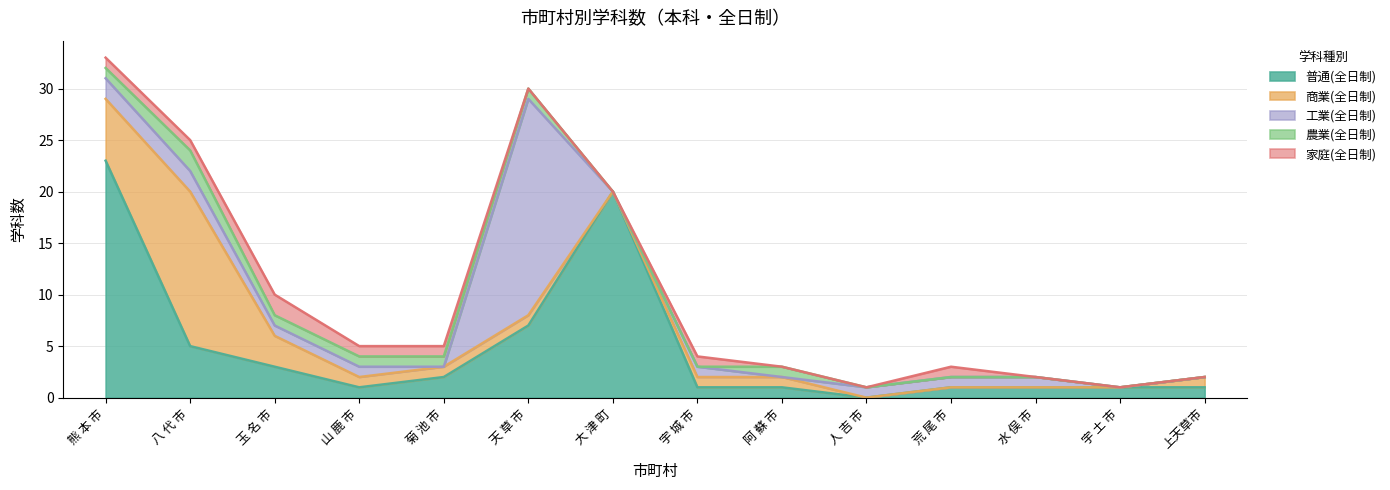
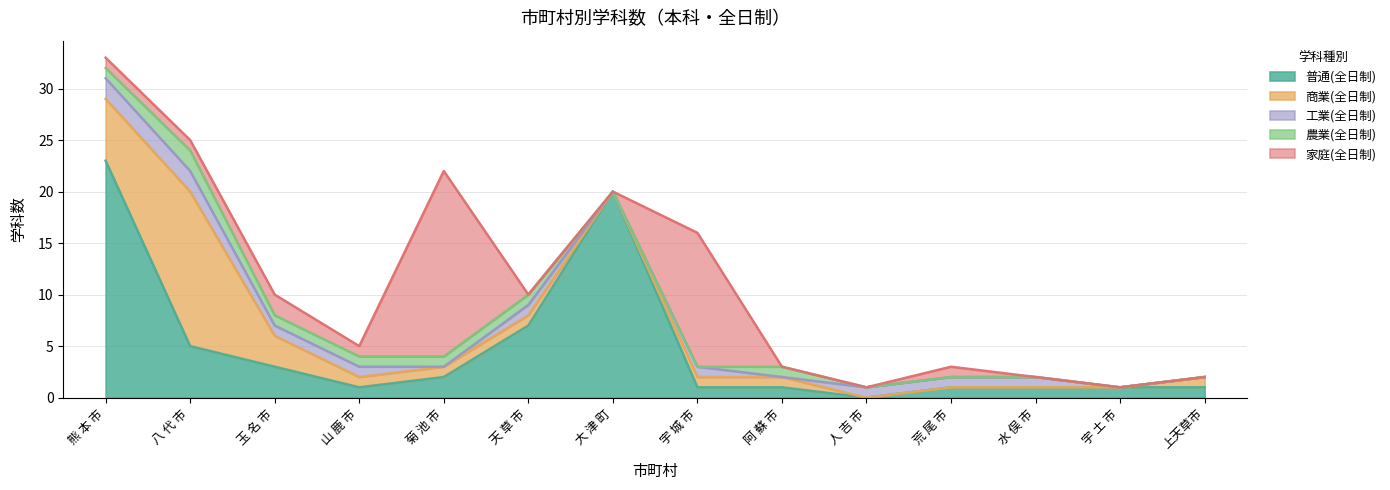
家庭(全日制), 菊 池 市: 1 -> 18
工業(全日制), 天 草 市: 21 -> 1
家庭(全日制), 宇 城 市: 1 -> 13
